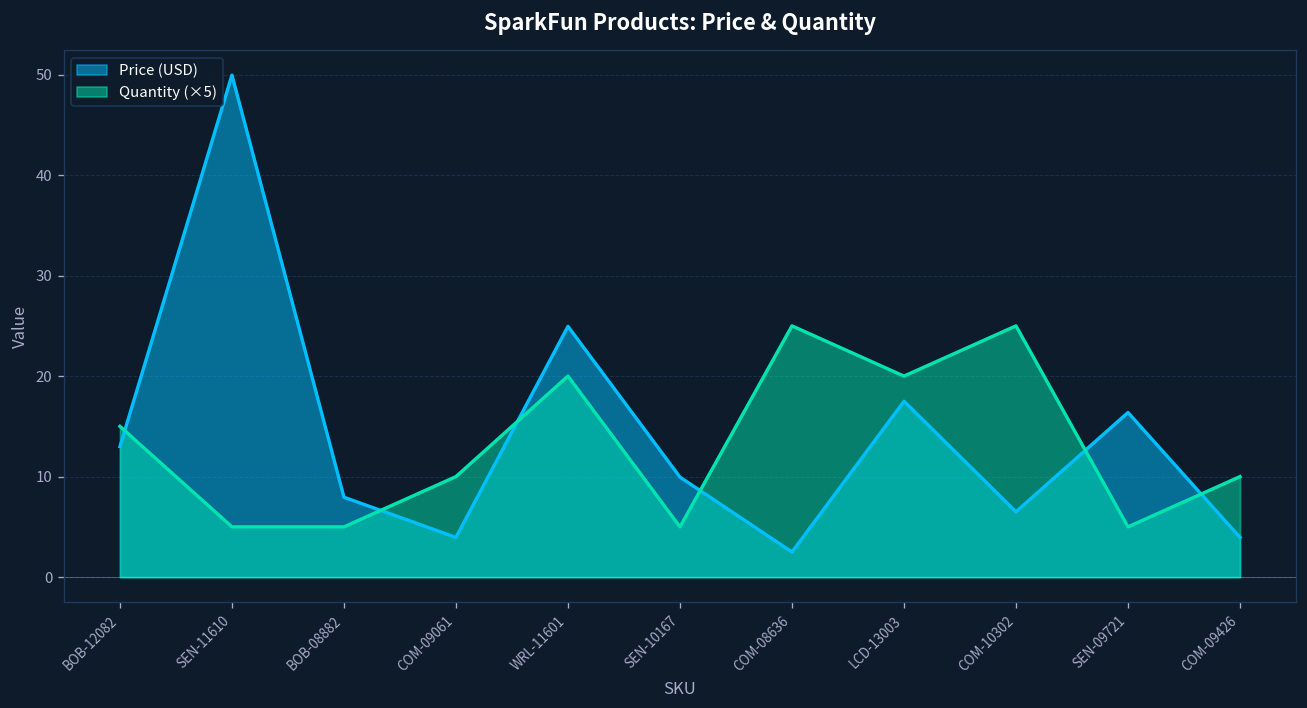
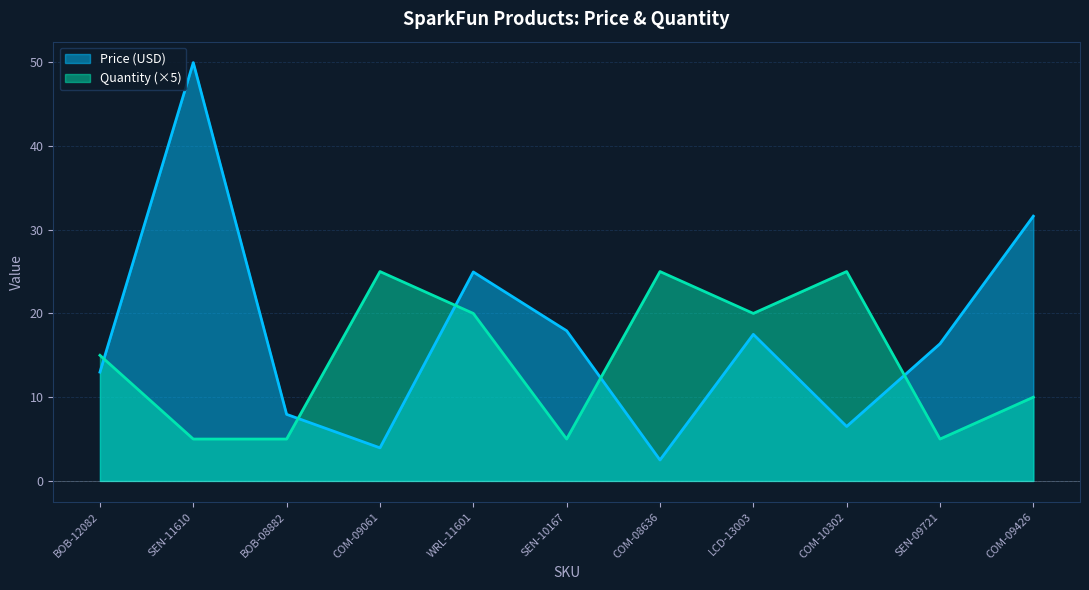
Quantity (×5), COM-09061: 10 -> 25
Price (USD), SEN-10167: 10 -> 18
Price (USD), COM-09426: 4 -> 32
